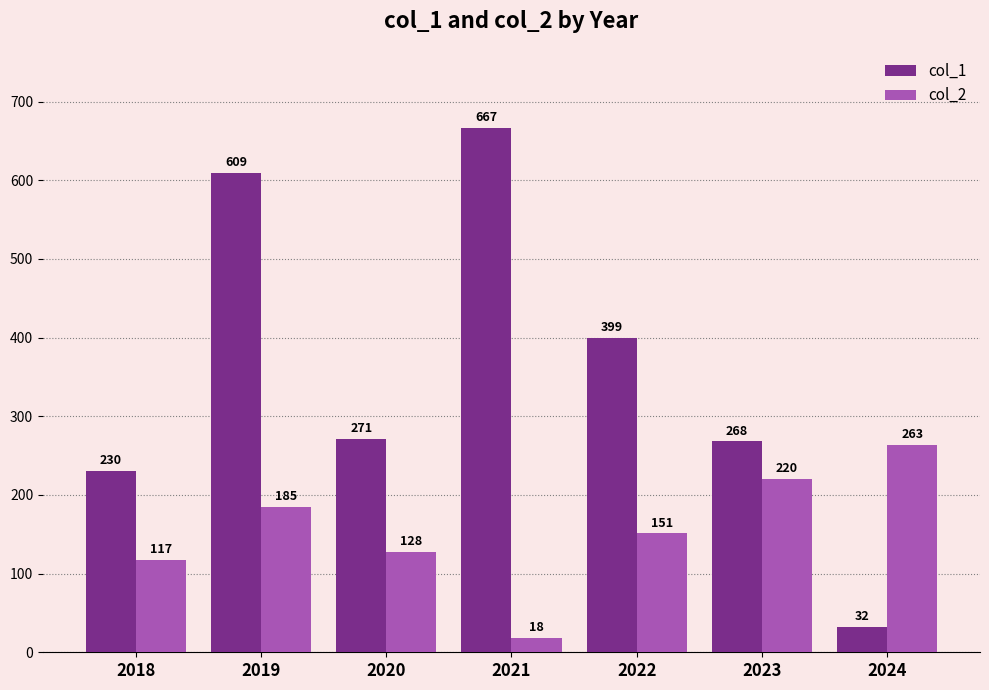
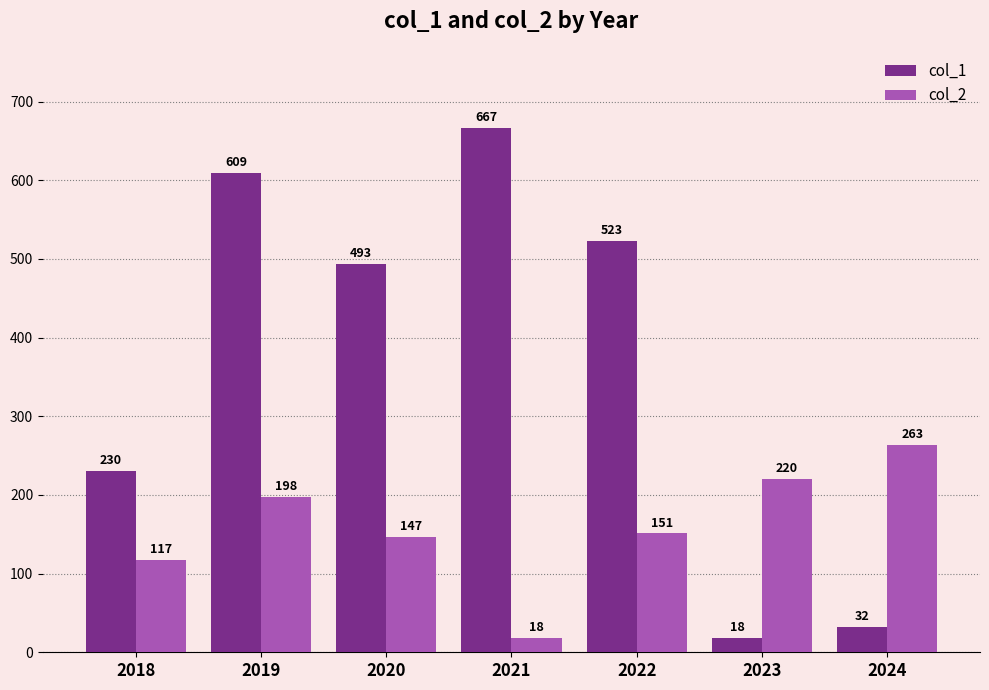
col_2, 2019: 185 -> 198
col_1, 2020: 271 -> 493
col_2, 2020: 128 -> 147
col_1, 2022: 399 -> 523
col_1, 2023: 268 -> 18
